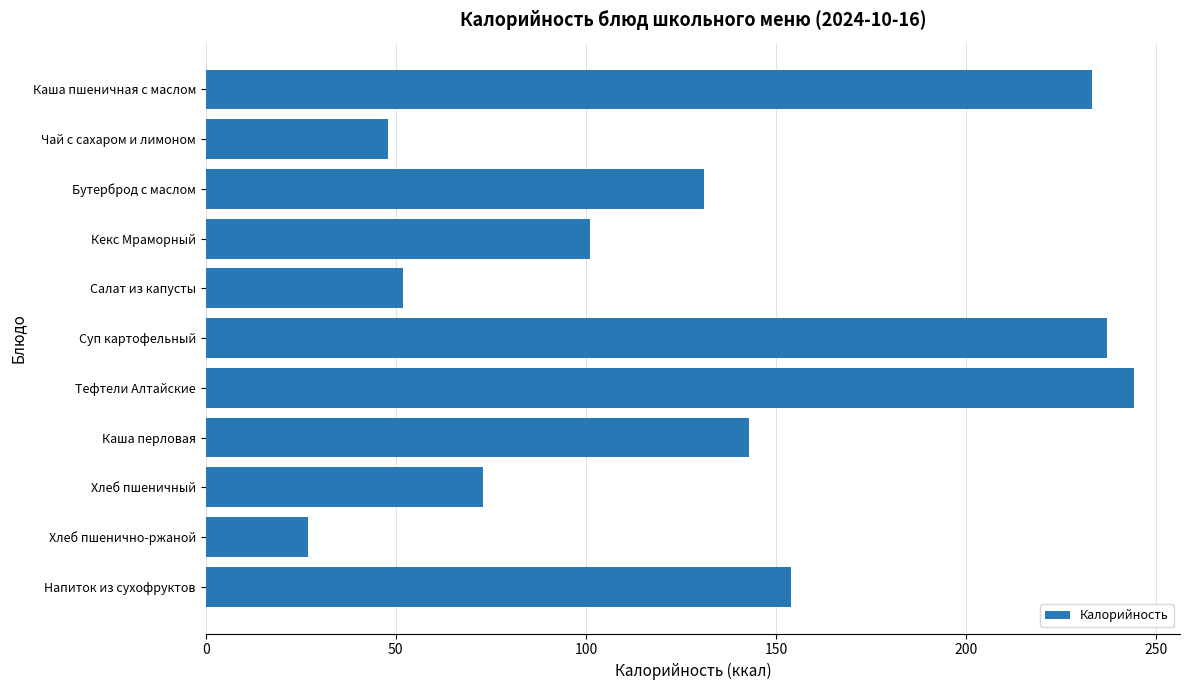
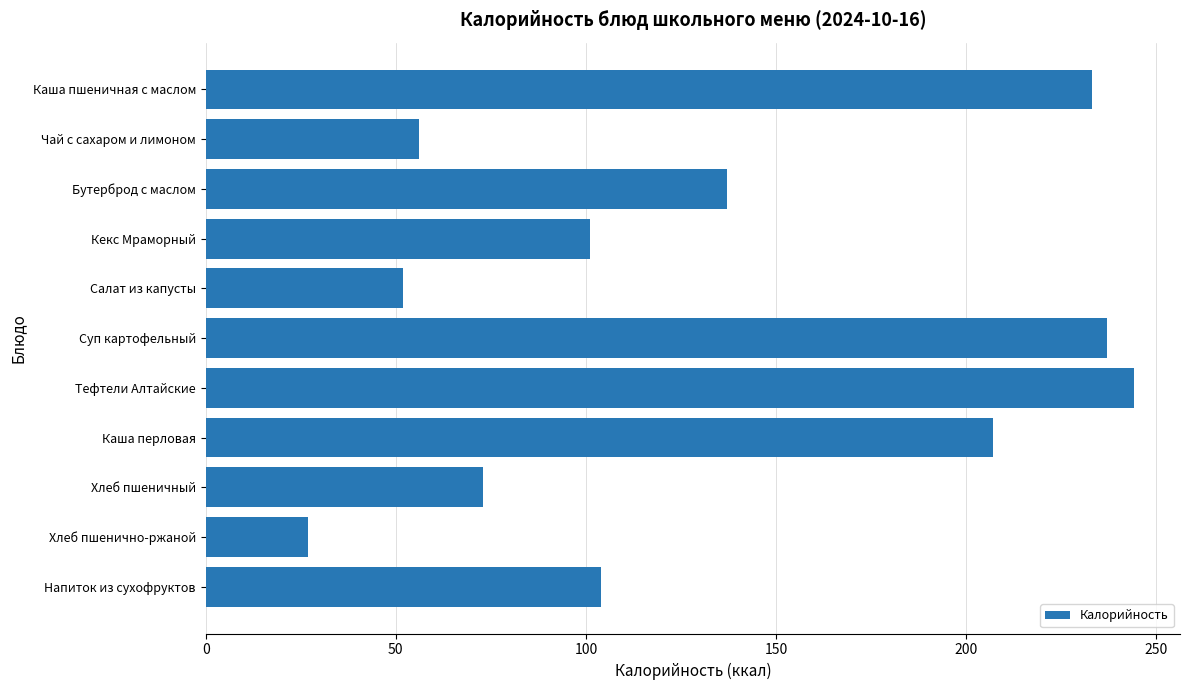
Чай с сахаром и лимоном: 48 -> 56
Бутерброд с маслом: 131 -> 137
Каша перловая: 143 -> 207
Напиток из сухофруктов: 154 -> 104
